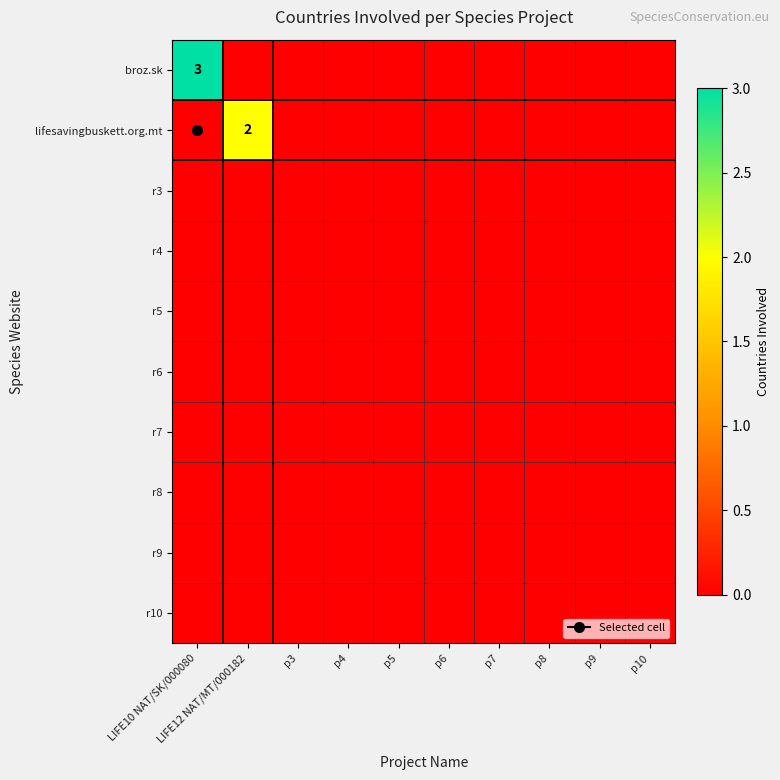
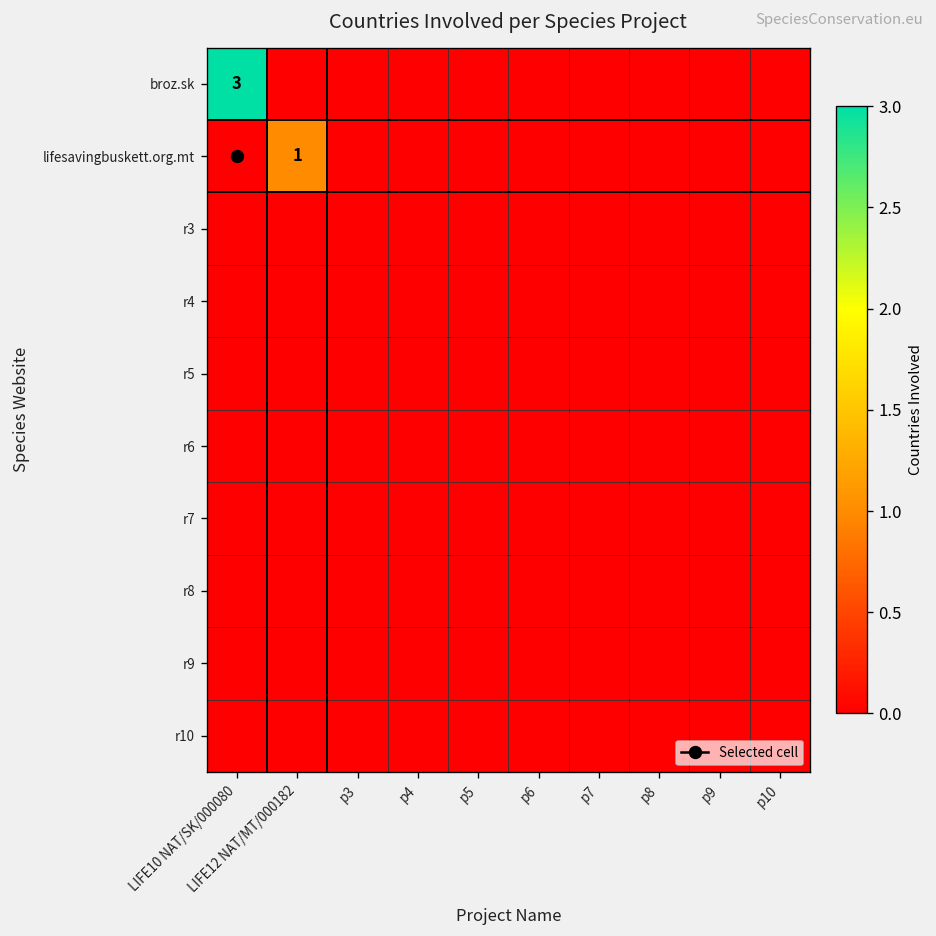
lifesavingbuskett.org.mt, LIFE12 NAT/MT/000182: 2 -> 1
